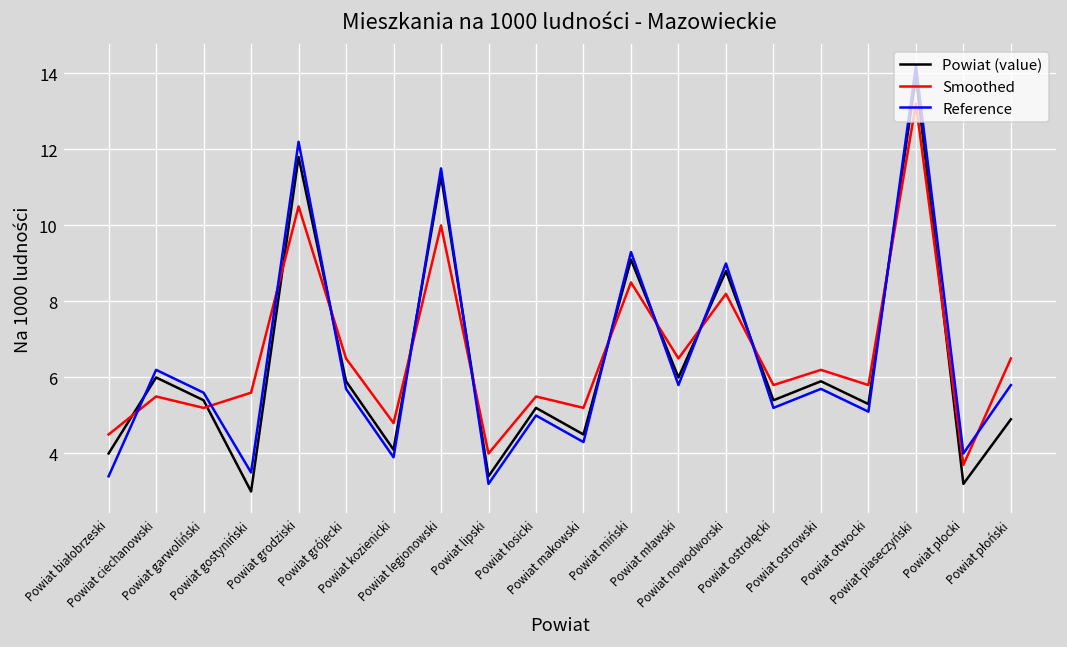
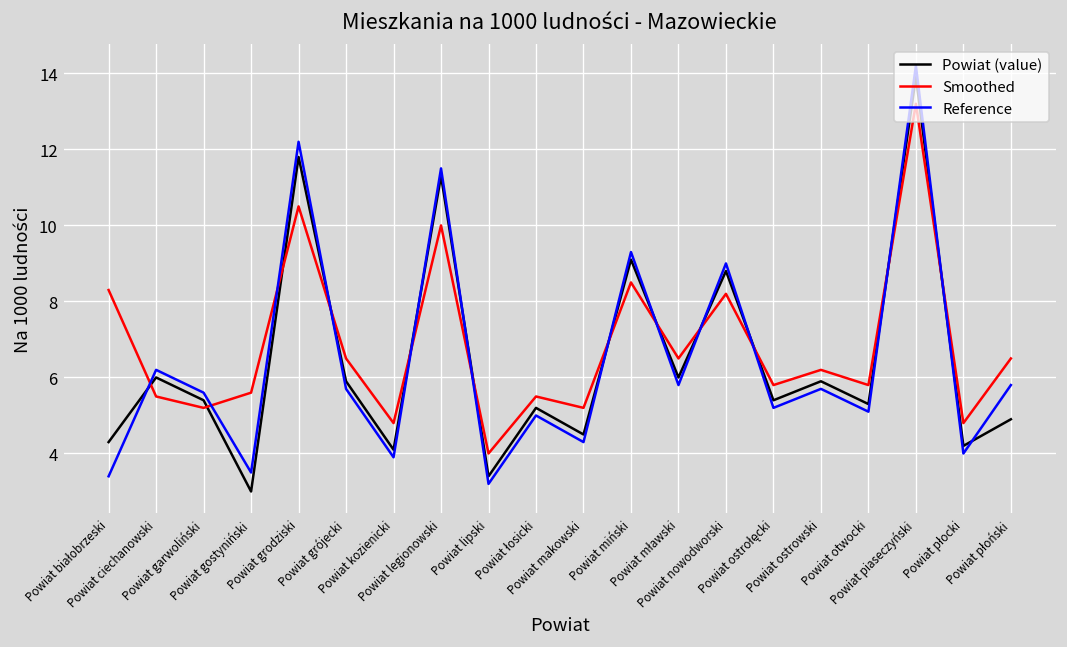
Powiat (value), Powiat białobrzeski: 4.0 -> 4.3
Smoothed, Powiat białobrzeski: 4.5 -> 8.3
Powiat (value), Powiat płocki: 3.2 -> 4.2
Smoothed, Powiat płocki: 3.7 -> 4.8
